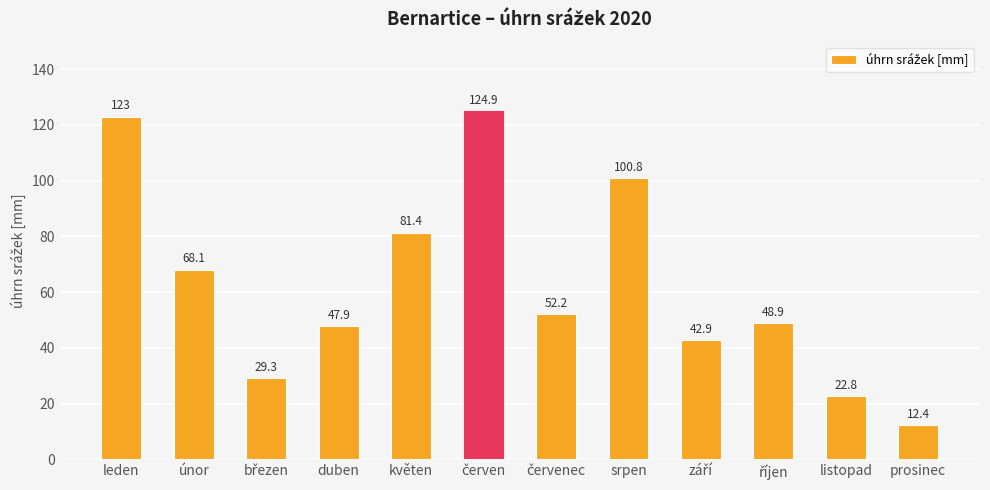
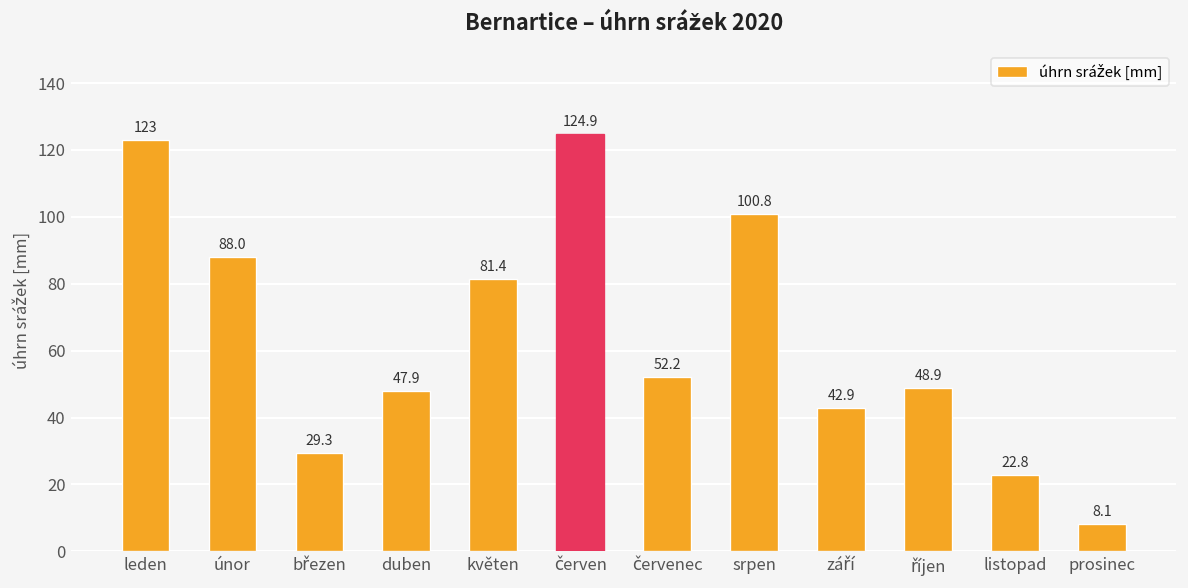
únor: 68.1 -> 88.0
prosinec: 12.4 -> 8.1
